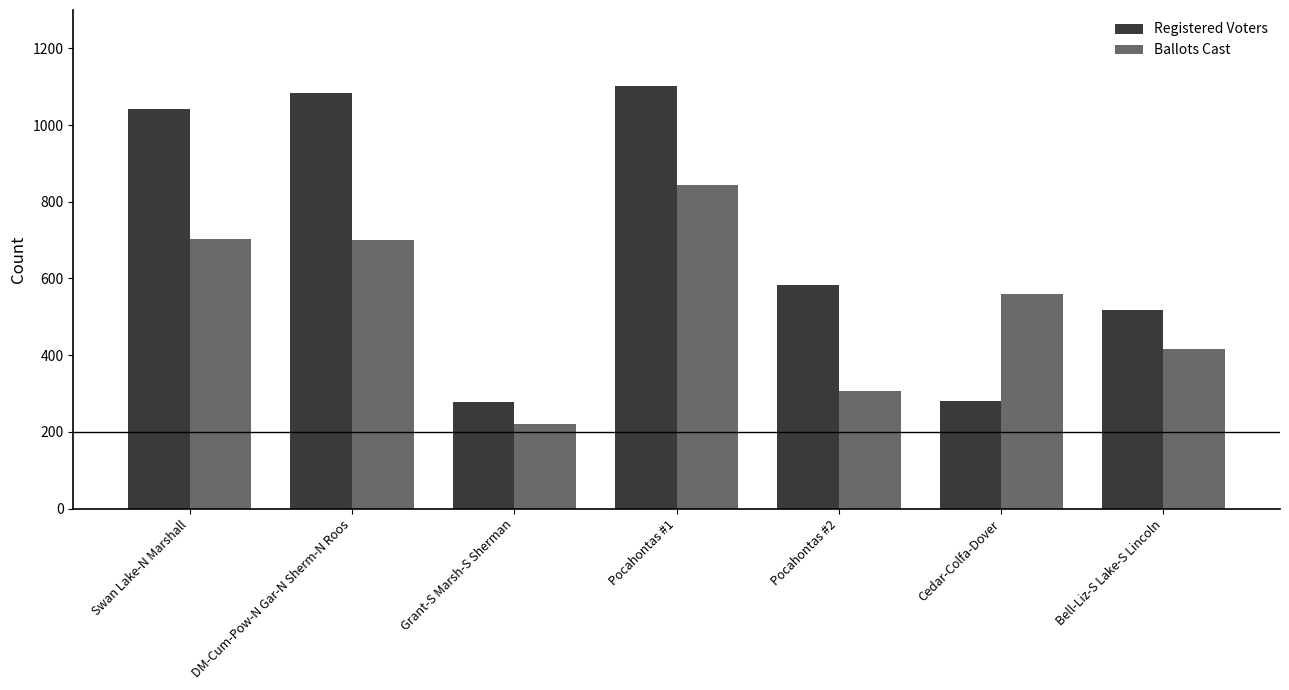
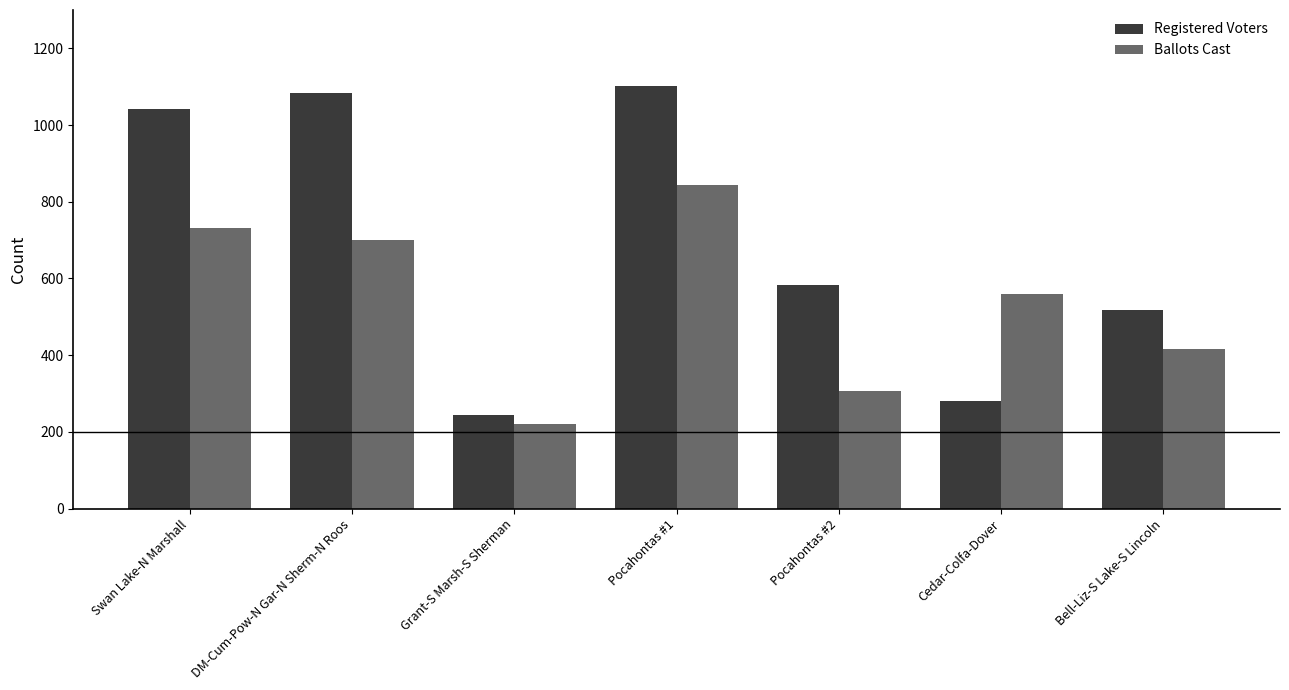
Ballots Cast, Swan Lake-N Marshall: 700 -> 730
Registered Voters, Grant-S Marsh-S Sherman: 280 -> 240
